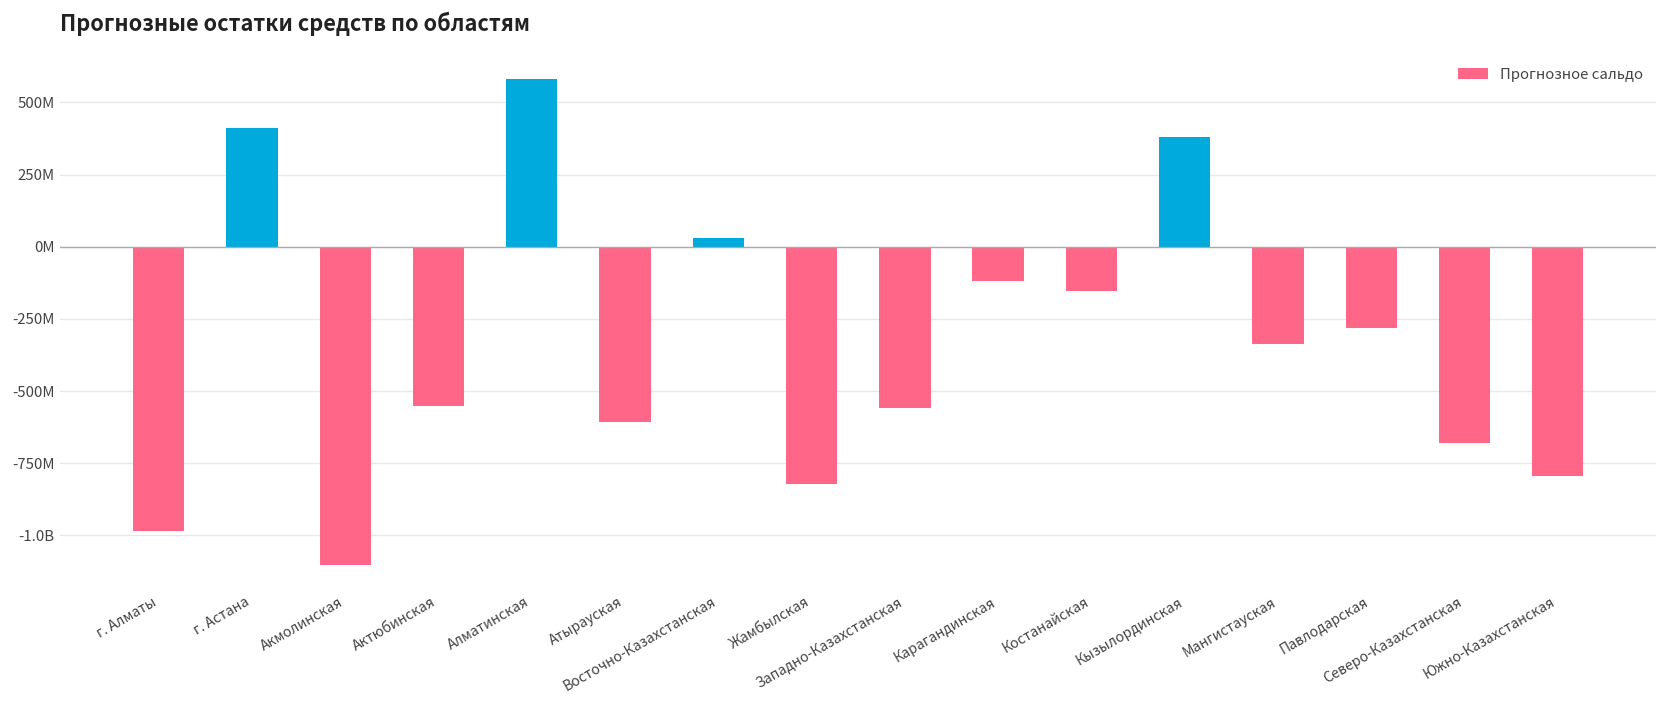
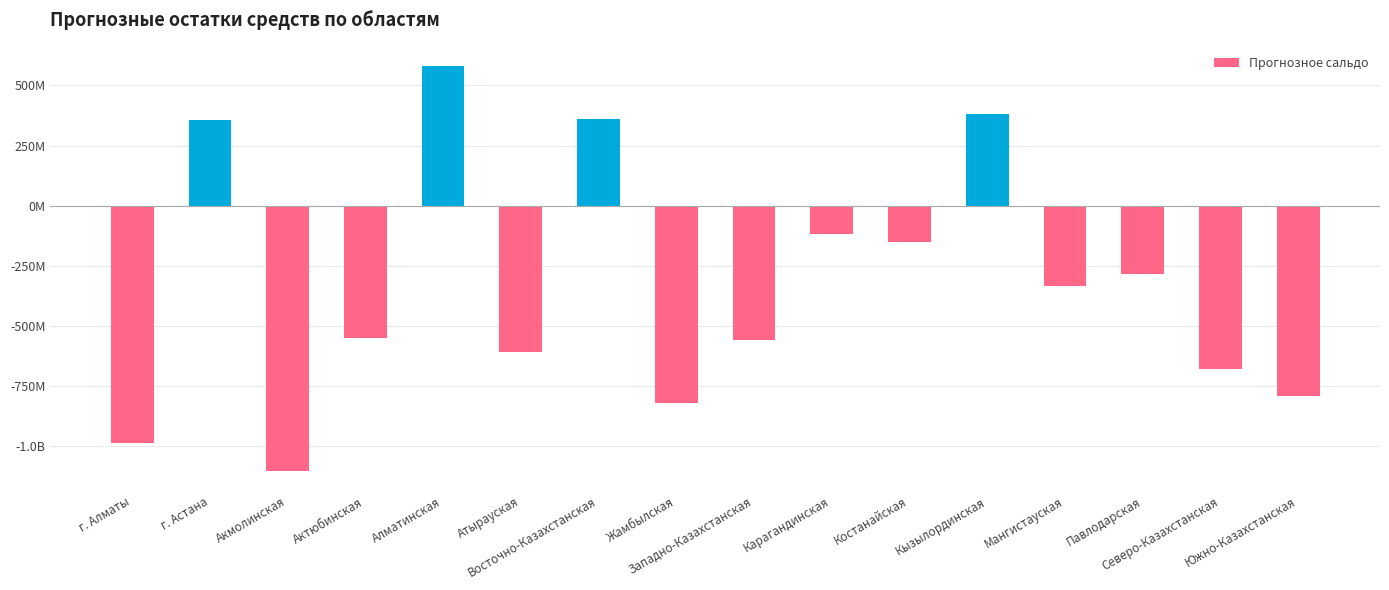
г. Астана: 410000000 -> 360000000
Восточно-Казахстанская: 30000000 -> 360000000
